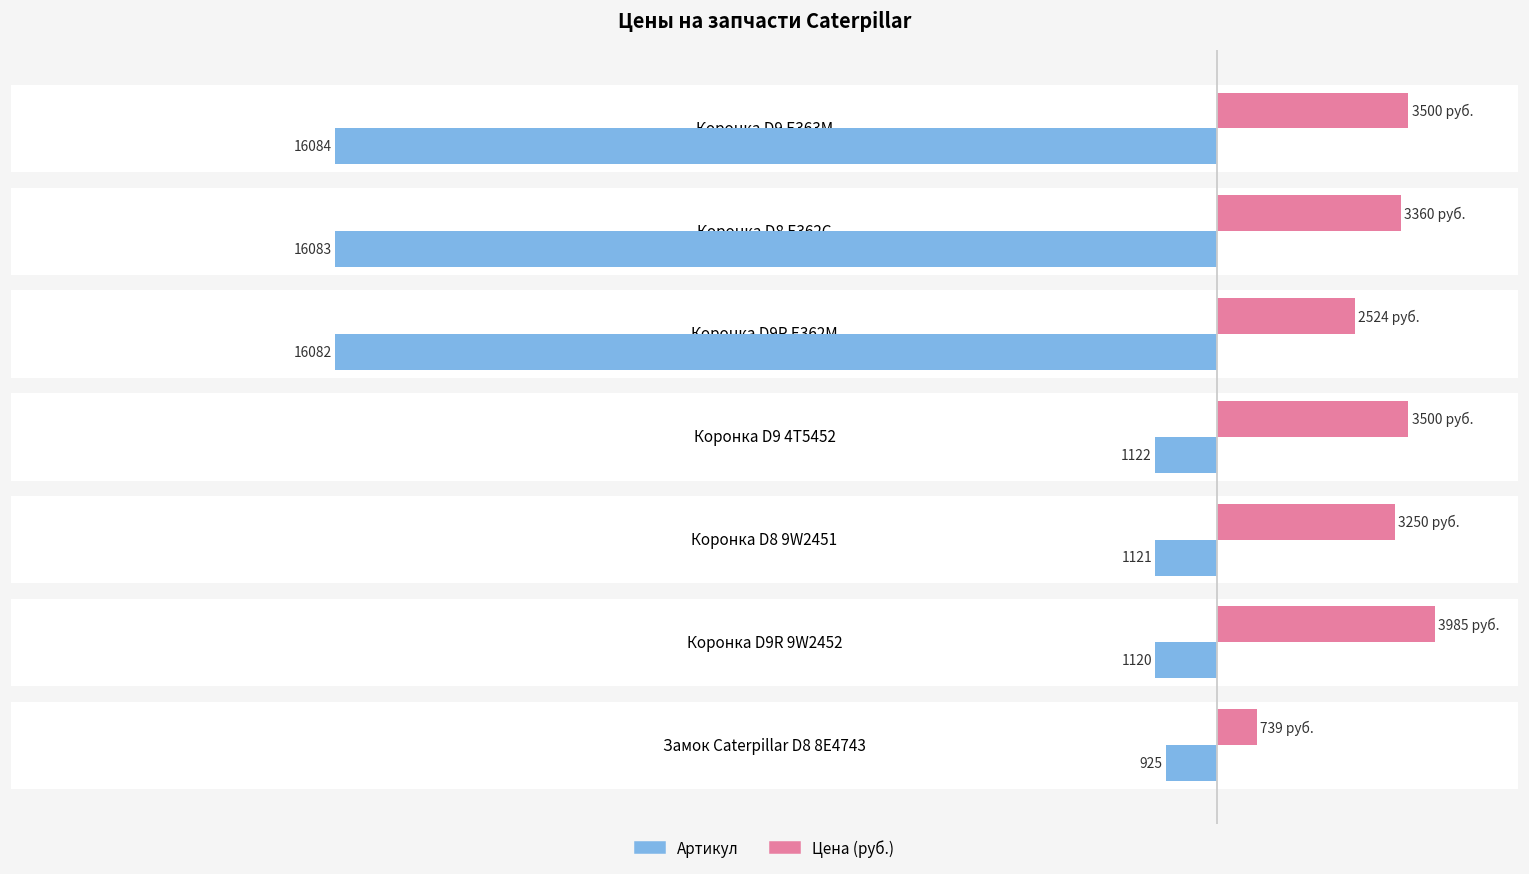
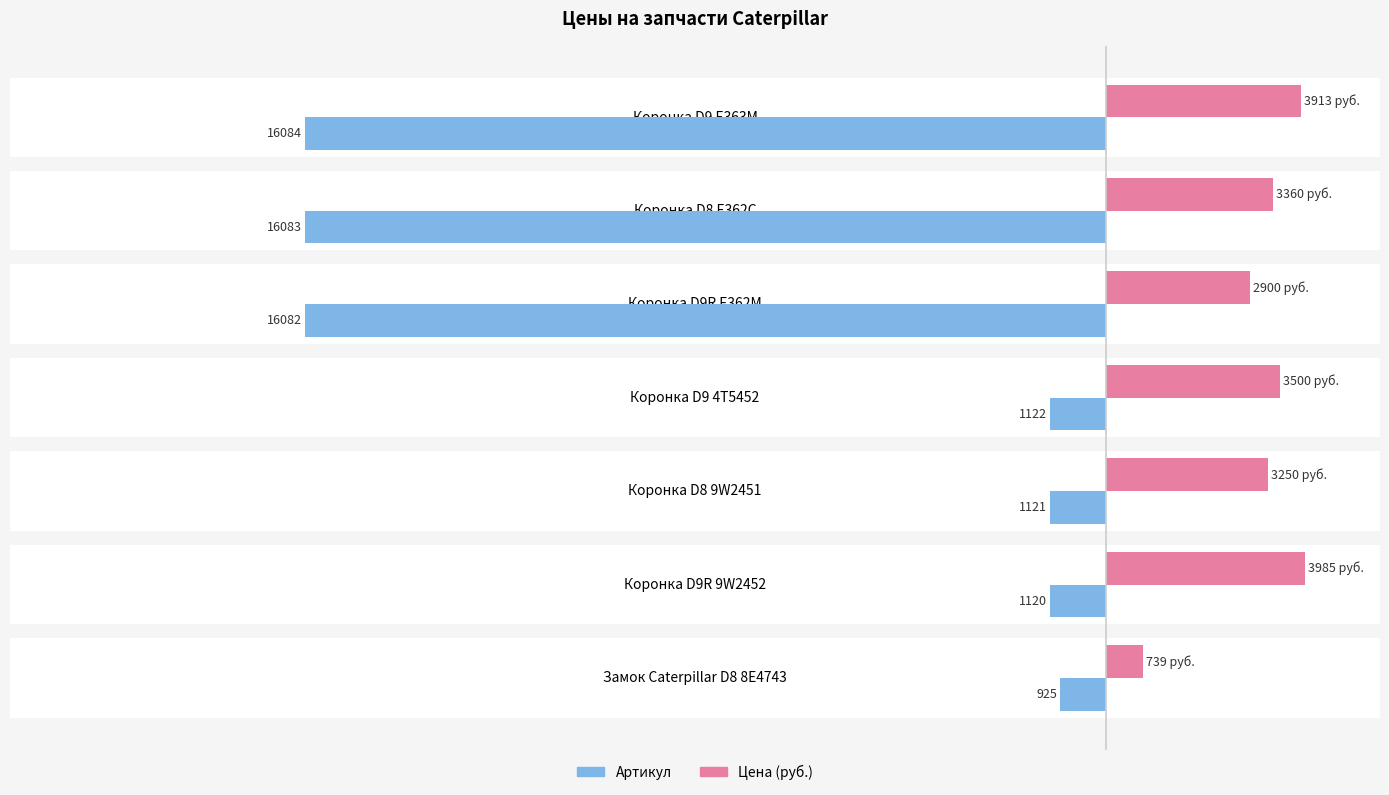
Цена (руб.), Коронка D9 E363M: 3500 -> 3913
Цена (руб.), Коронка D9R E362M: 2524 -> 2900
